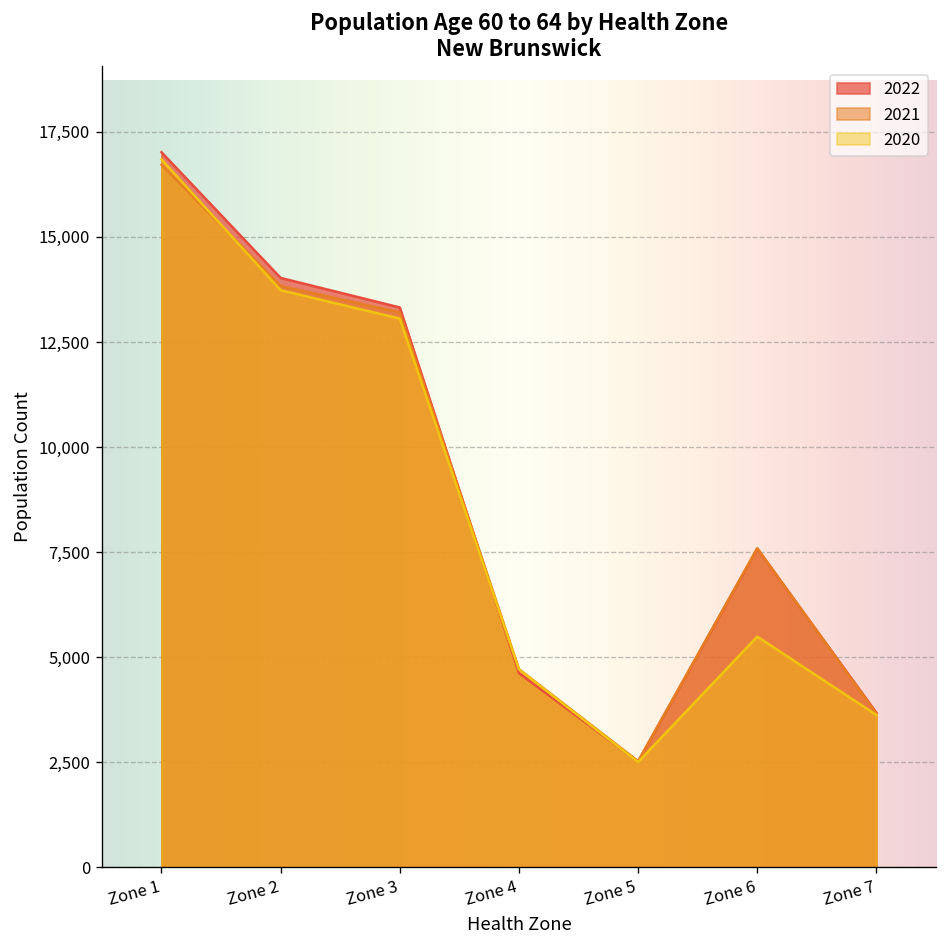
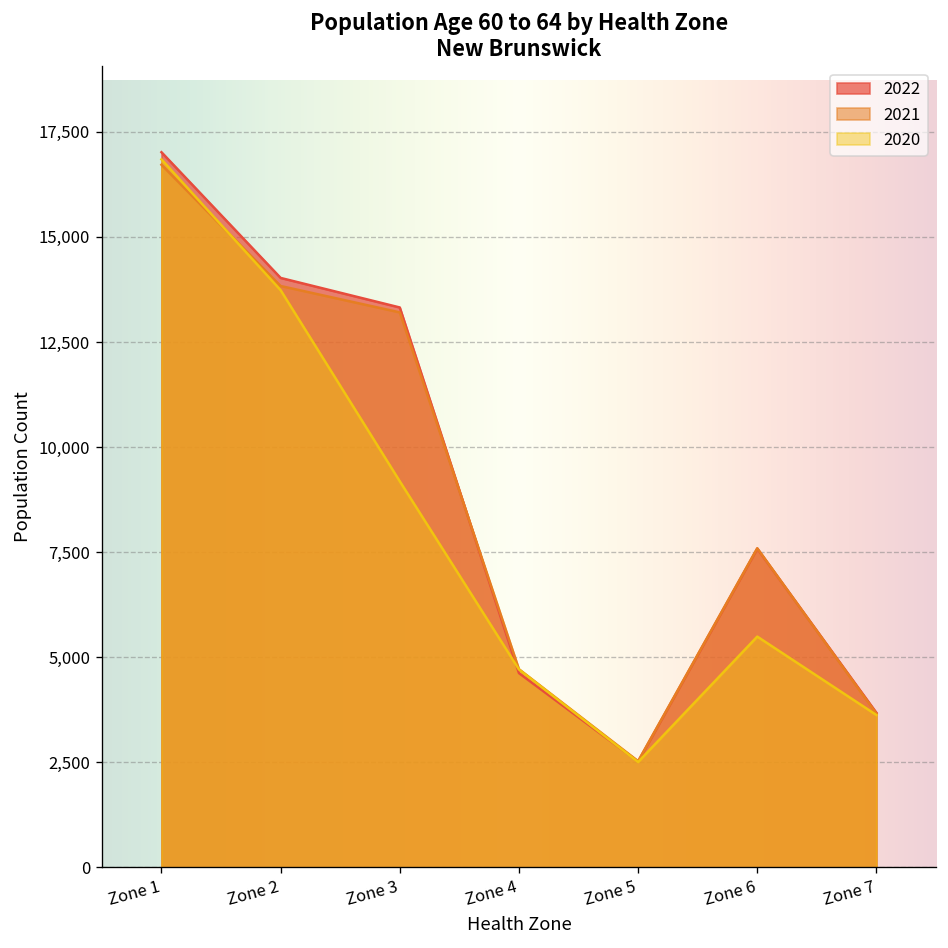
2020, Zone 3: 13,100 -> 9,200
